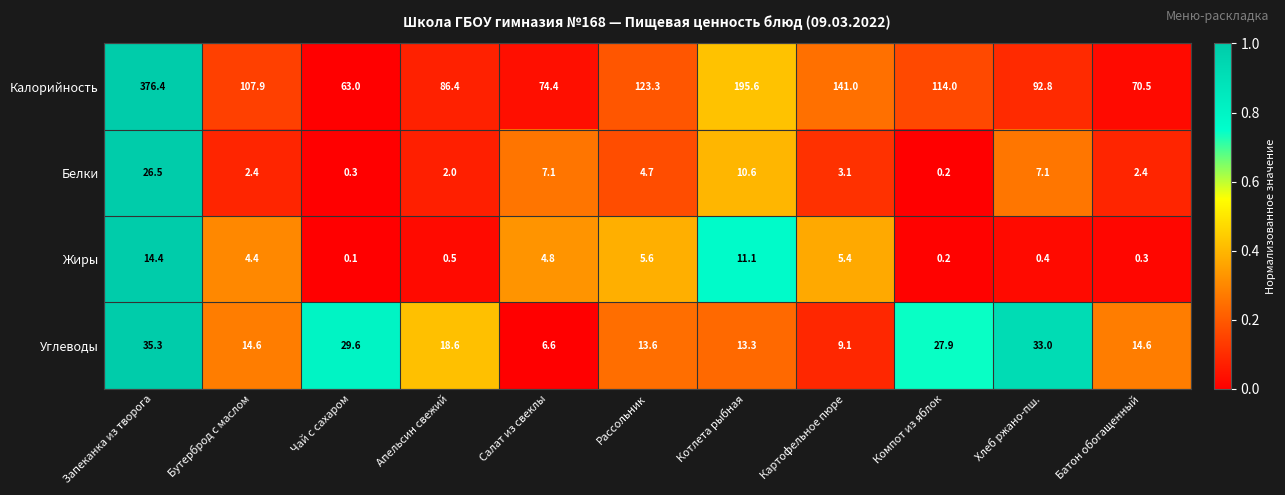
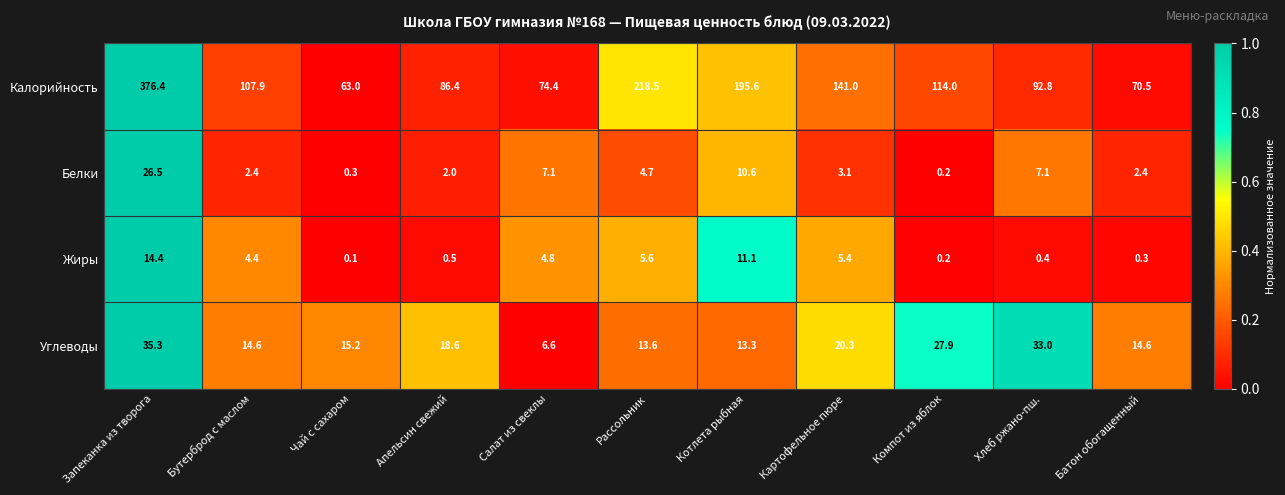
Калорийность, Рассольник: 123.3 -> 218.5
Углеводы, Чай с сахаром: 29.6 -> 15.2
Углеводы, Картофельное пюре: 9.1 -> 20.3
